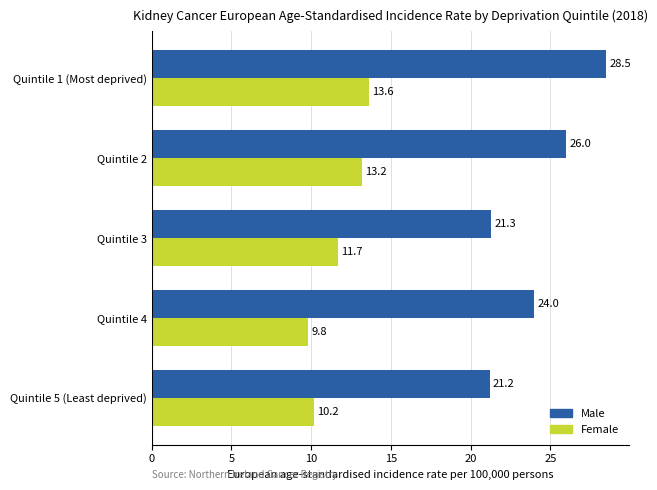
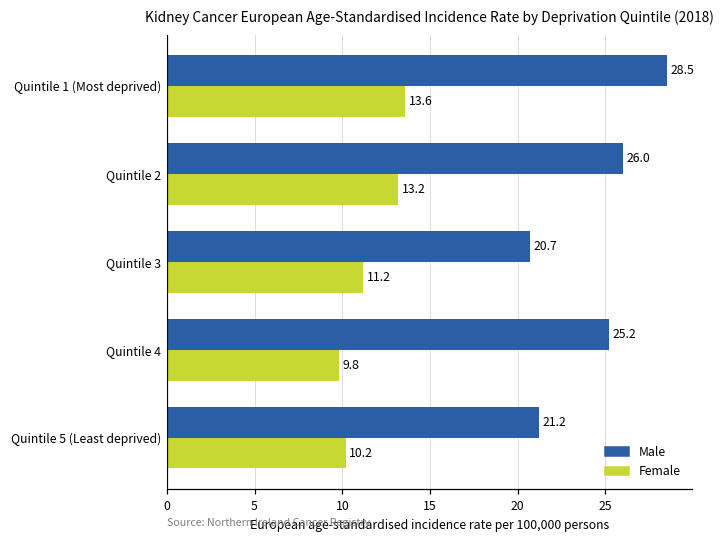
Male, Quintile 3: 21.3 -> 20.7
Female, Quintile 3: 11.7 -> 11.2
Male, Quintile 4: 24.0 -> 25.2
